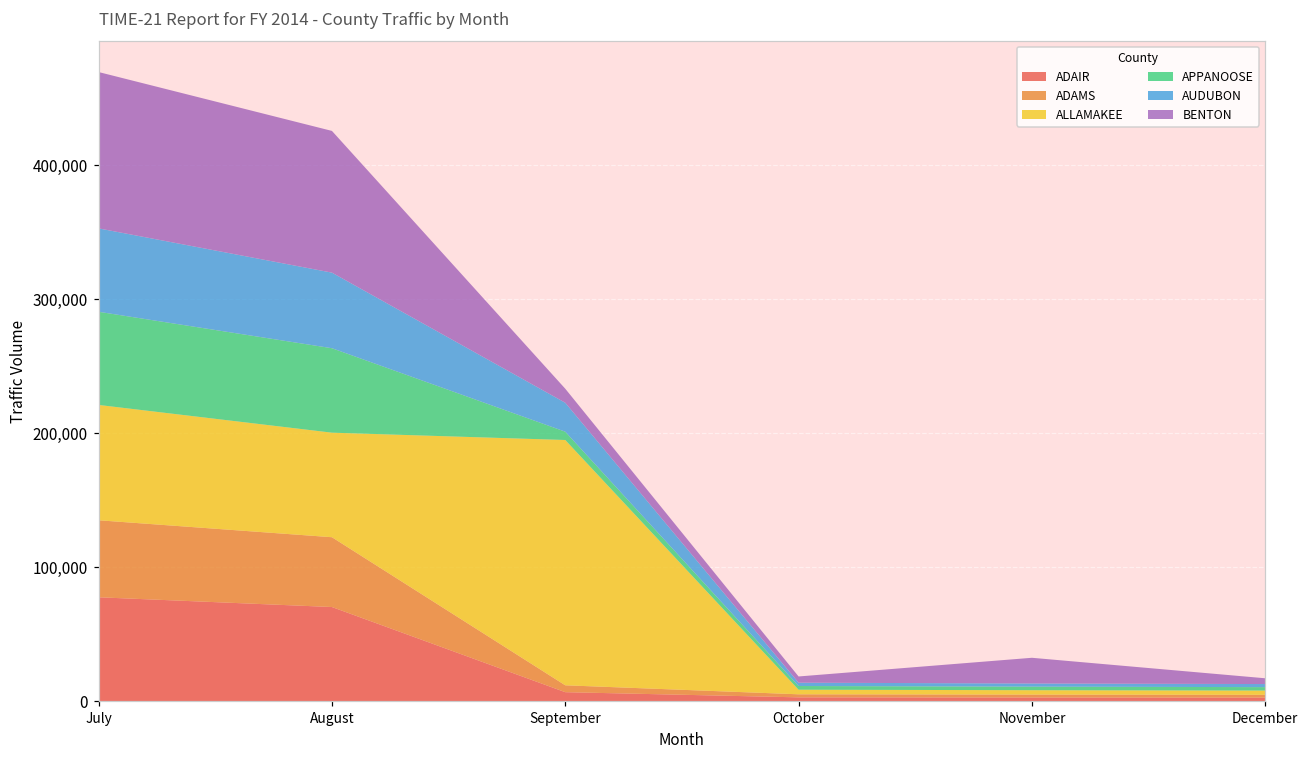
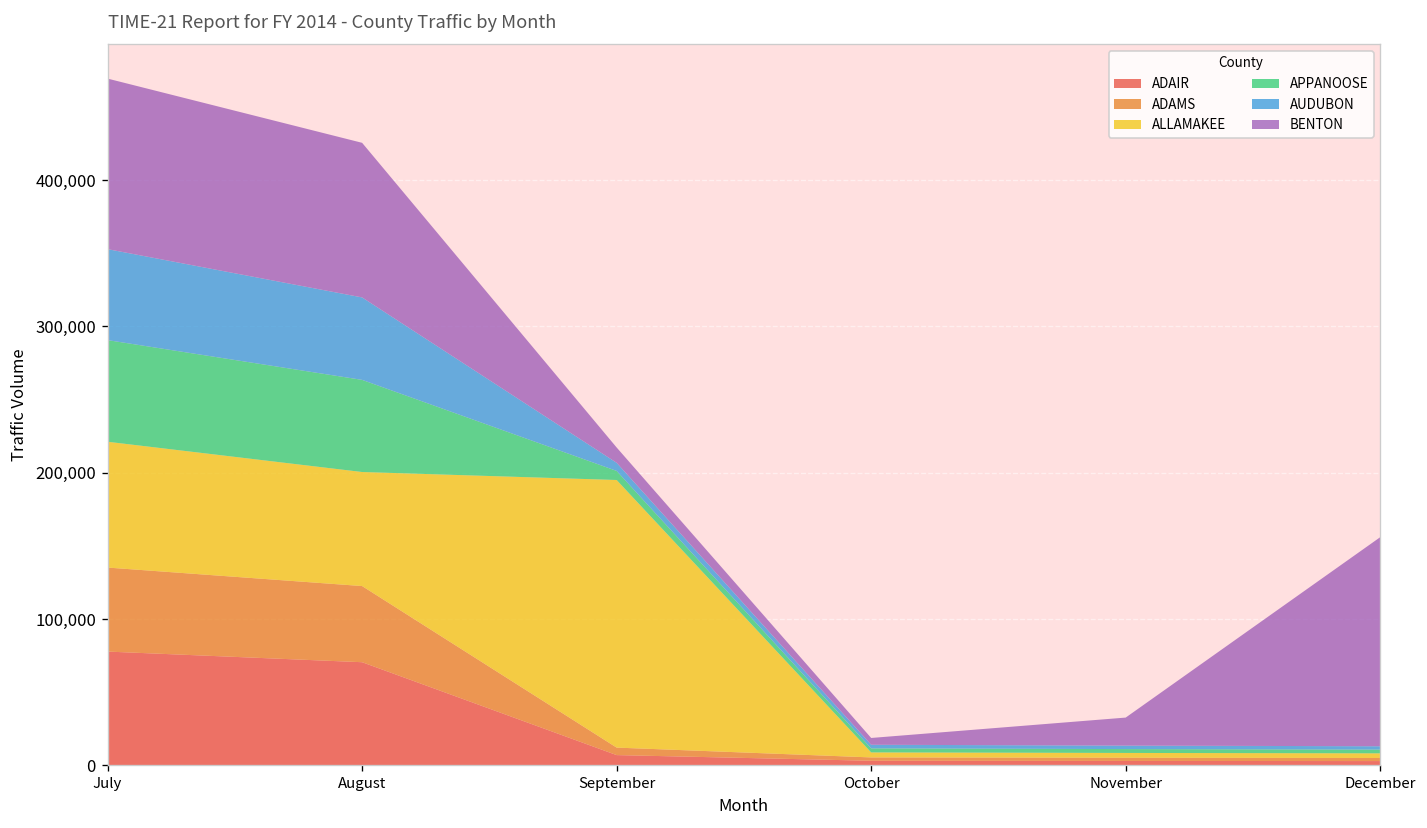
AUDUBON, September: 22,000 -> 6,000
BENTON, December: 4,000 -> 143,000
